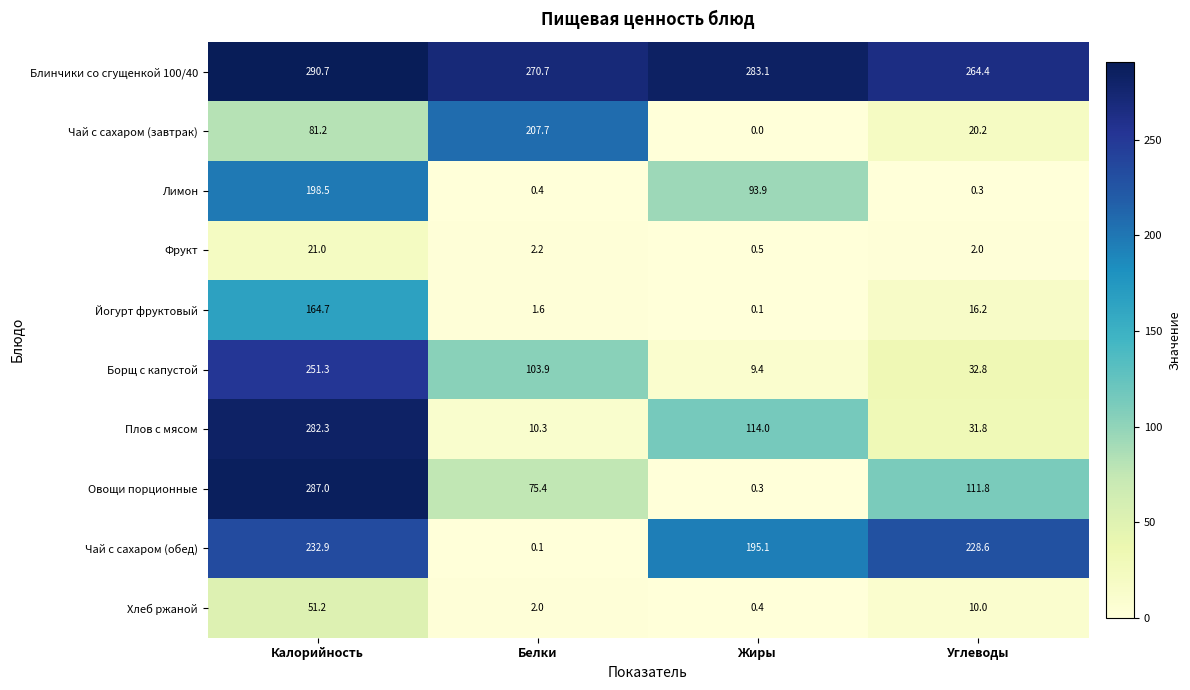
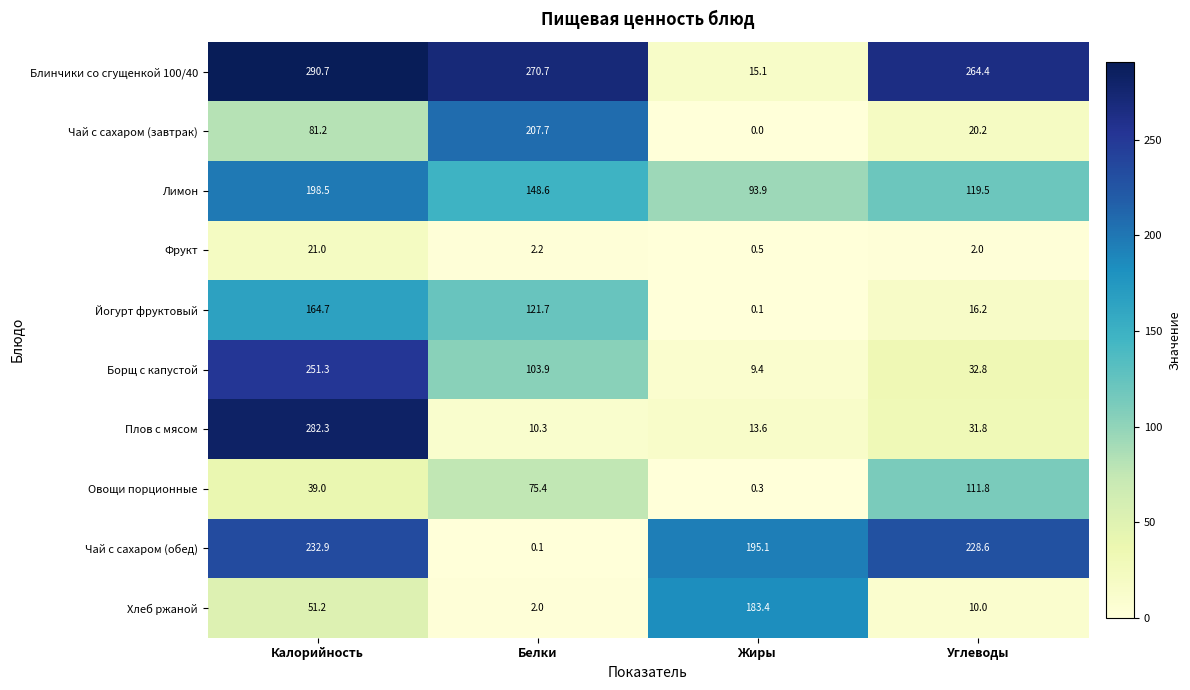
Блинчики со сгущенкой 100/40, Жиры: 283.1 -> 15.1
Лимон, Белки: 0.4 -> 148.6
Лимон, Углеводы: 0.3 -> 119.5
Йогурт фруктовый, Белки: 1.6 -> 121.7
Плов с мясом, Жиры: 114.0 -> 13.6
Овощи порционные, Калорийность: 287.0 -> 39.0
Хлеб ржаной, Жиры: 0.4 -> 183.4
